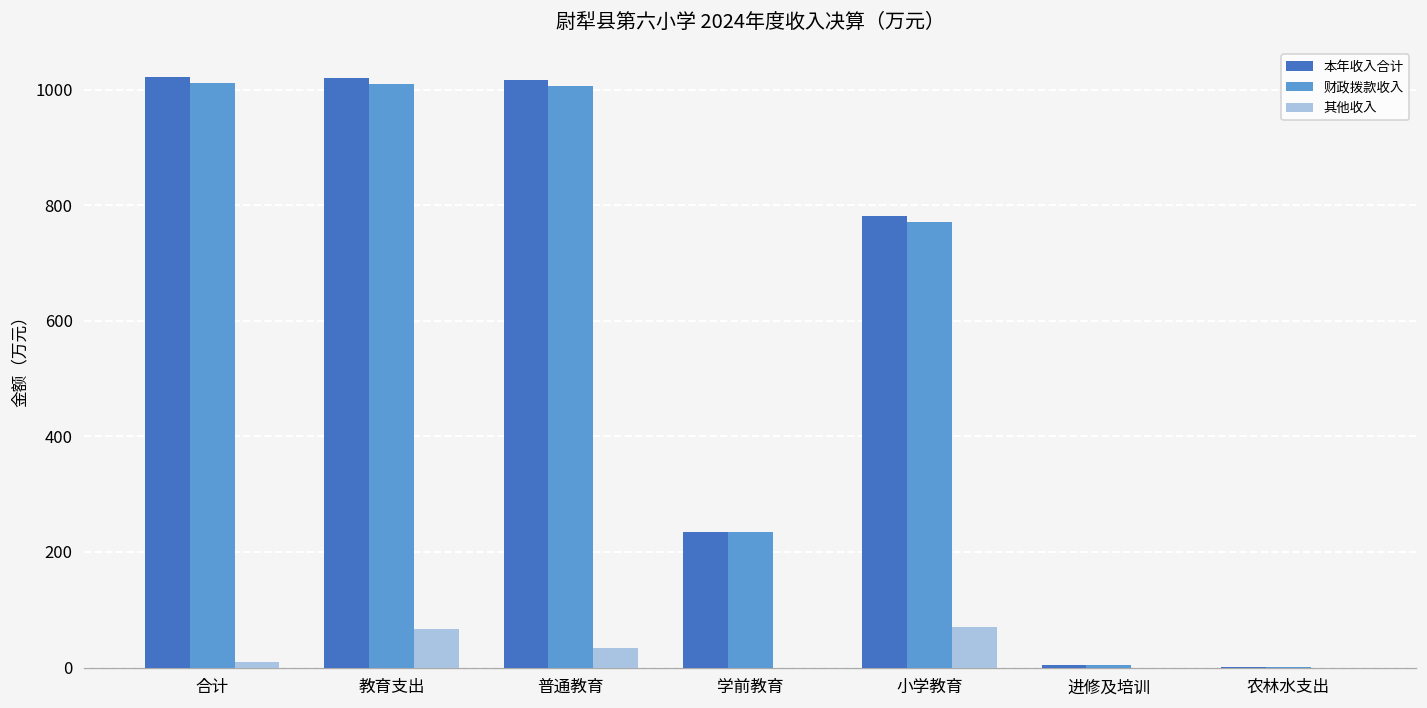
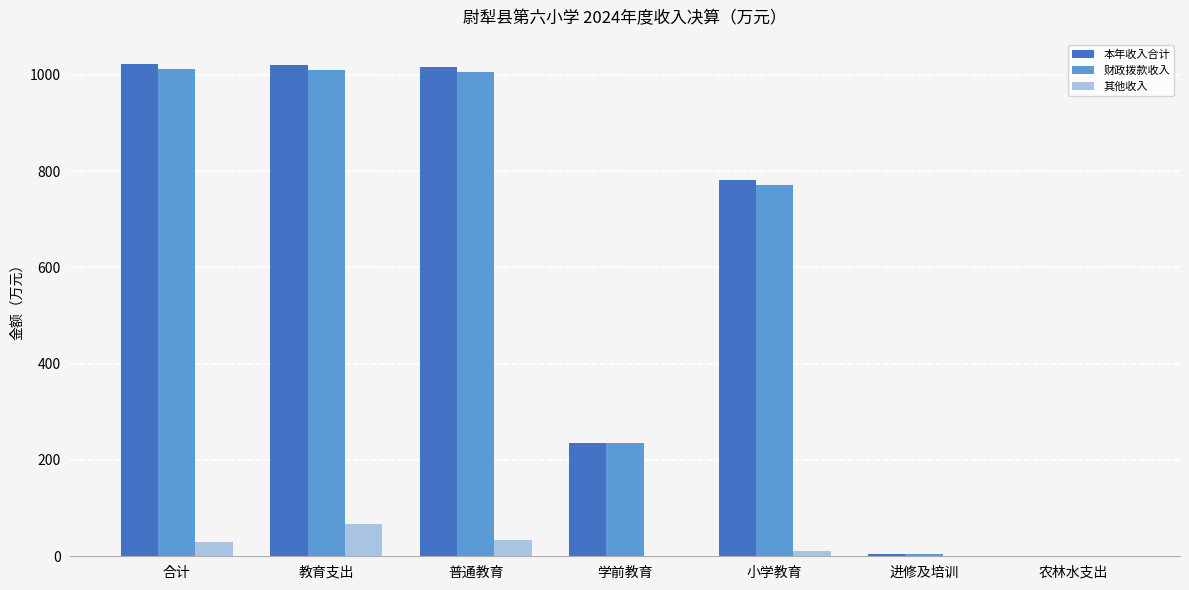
其他收入, 合计: 10 -> 30
其他收入, 小学教育: 70 -> 10
